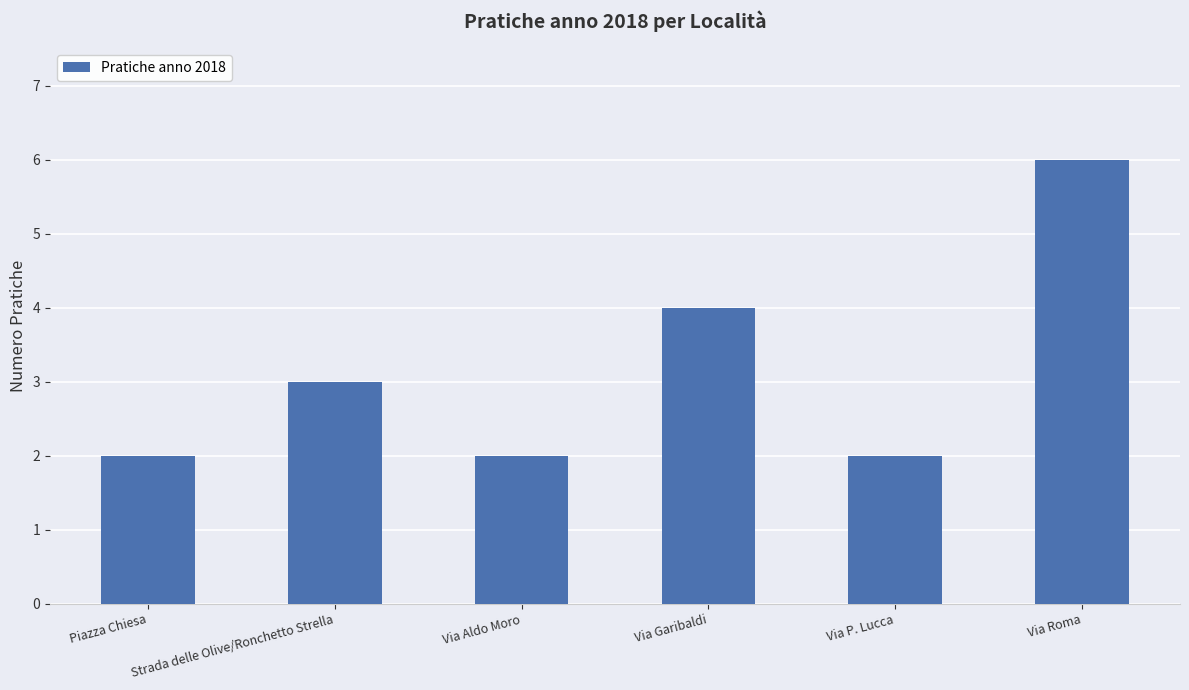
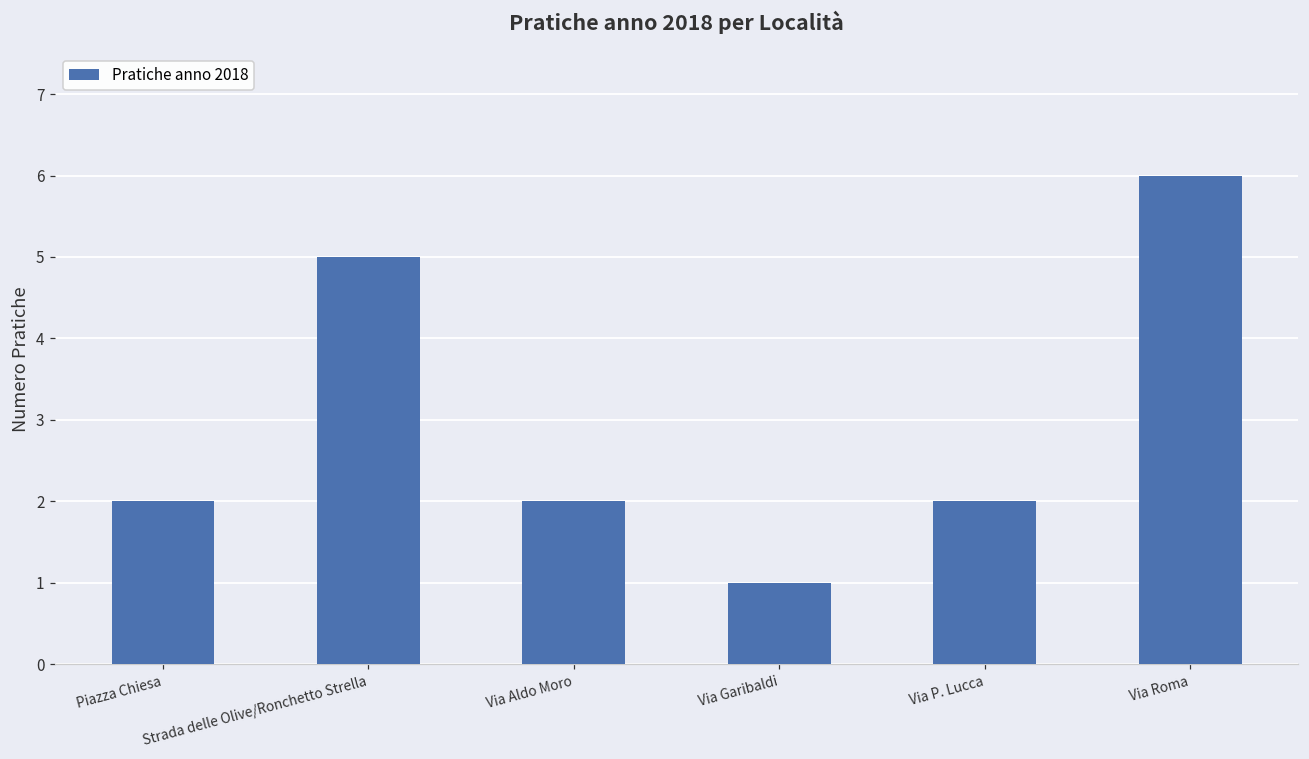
Strada delle Olive/Ronchetto Strella: 3 -> 5
Via Garibaldi: 4 -> 1
